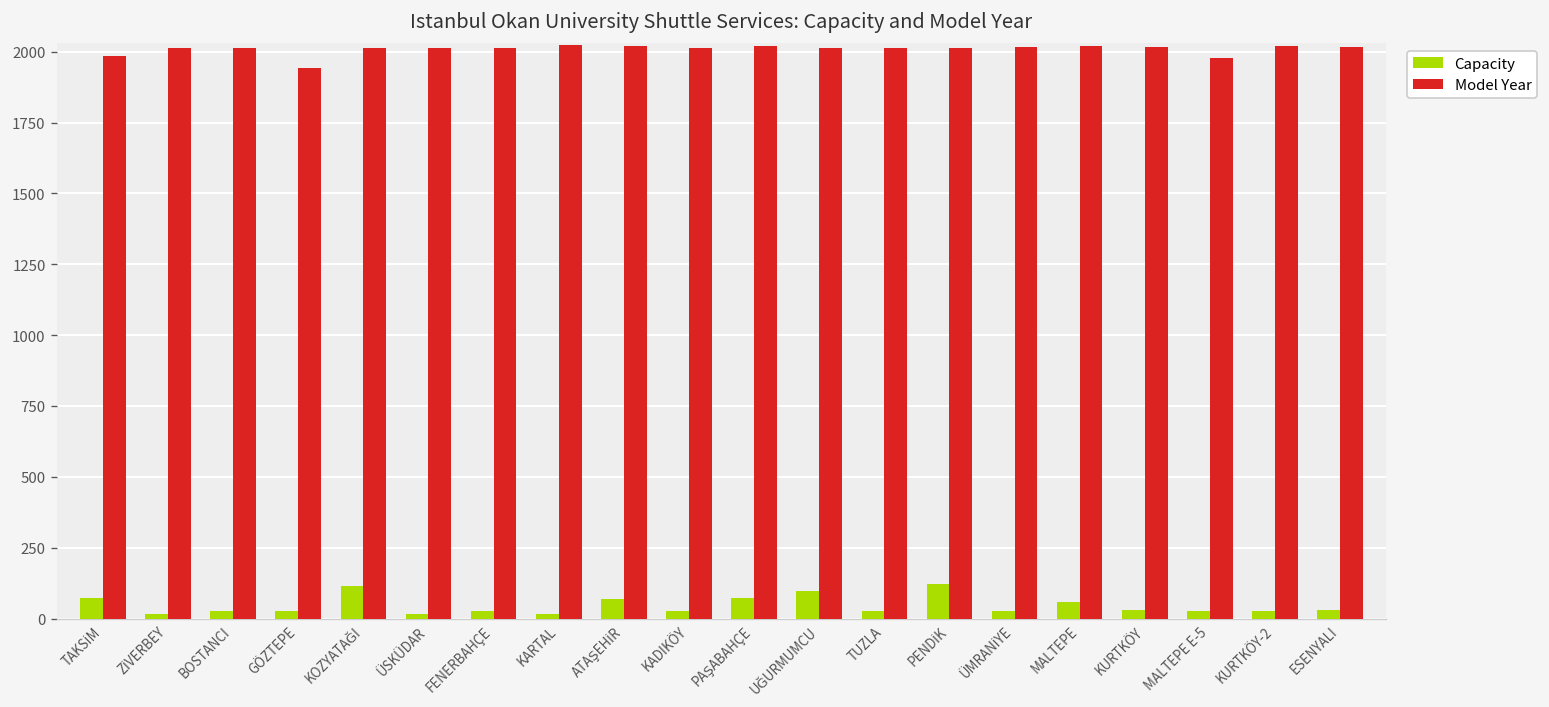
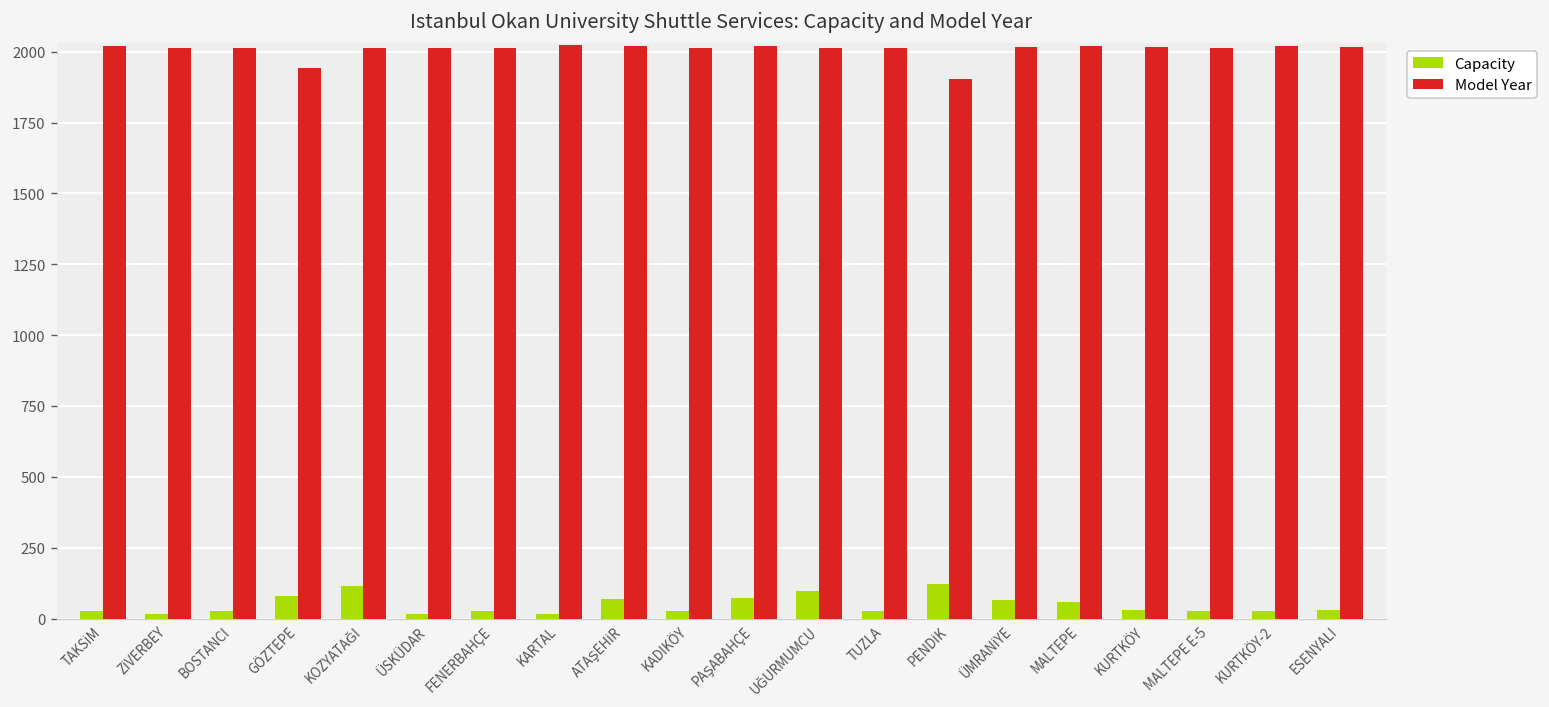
Capacity, TAKSİM: 70 -> 30
Model Year, TAKSİM: 1990 -> 2020
Capacity, GÖZTEPE: 30 -> 80
Model Year, PENDİK: 2010 -> 1910
Capacity, ÜMRANİYE: 30 -> 60
Model Year, MALTEPE E-5: 1980 -> 2010
